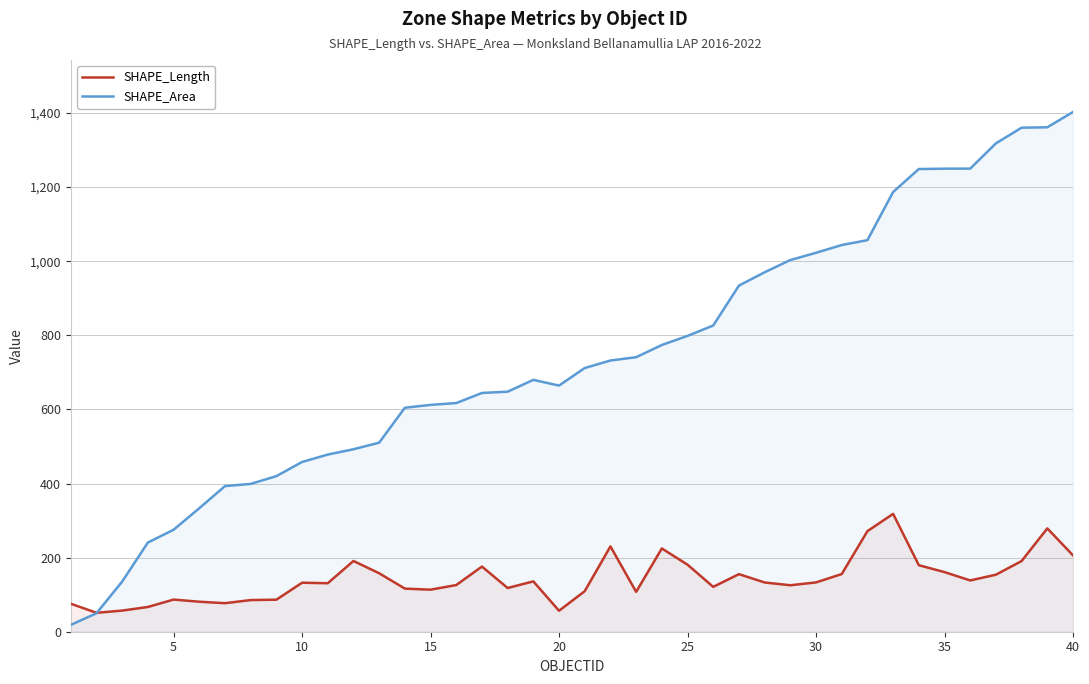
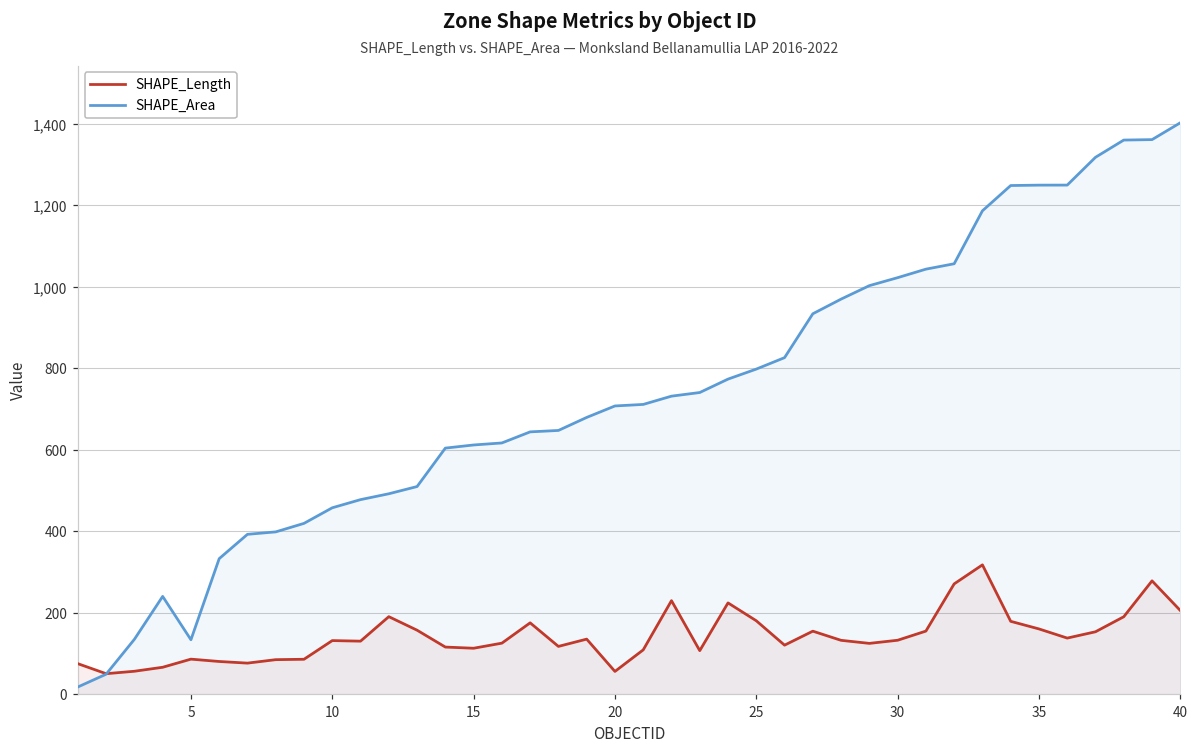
SHAPE_Area, 5: 280 -> 130
SHAPE_Area, 20: 660 -> 710
